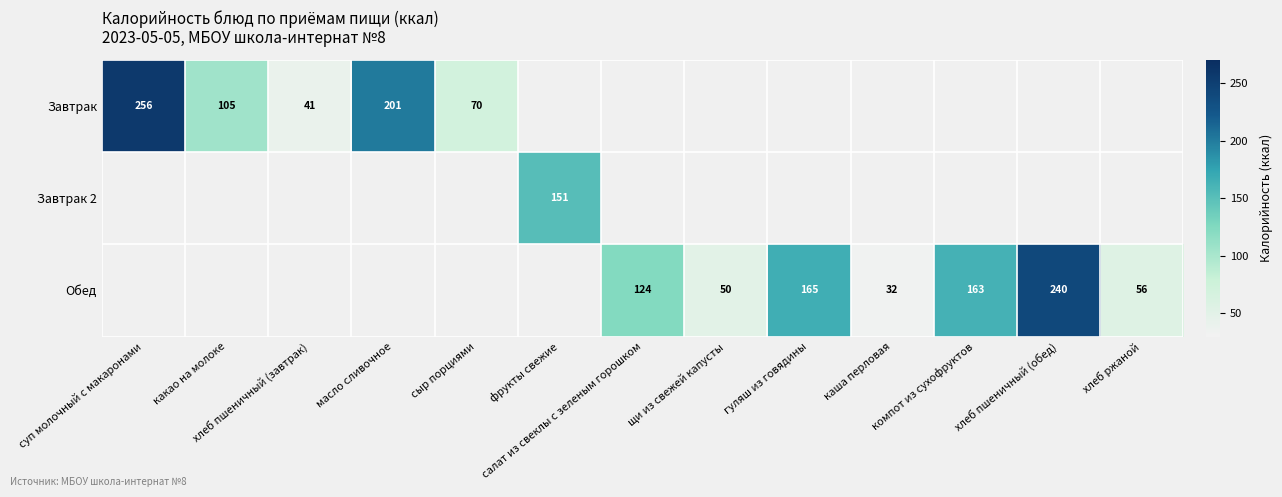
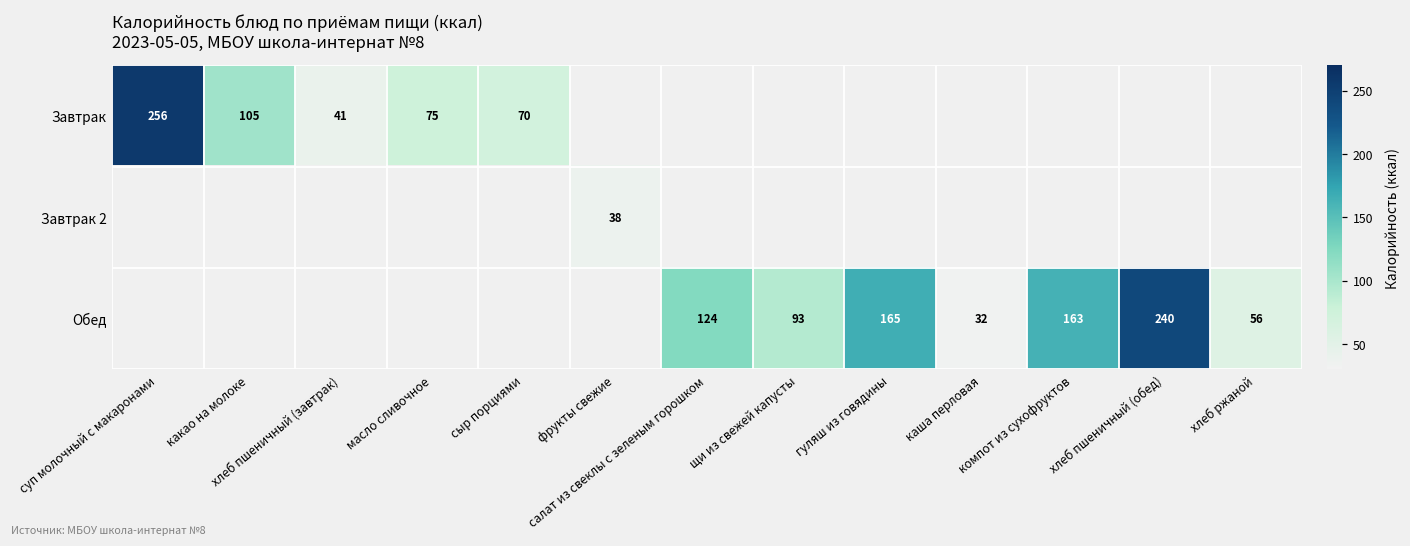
Завтрак, масло сливочное: 201 -> 75
Завтрак 2, фрукты свежие: 151 -> 38
Обед, щи из свежей капусты: 50 -> 93
